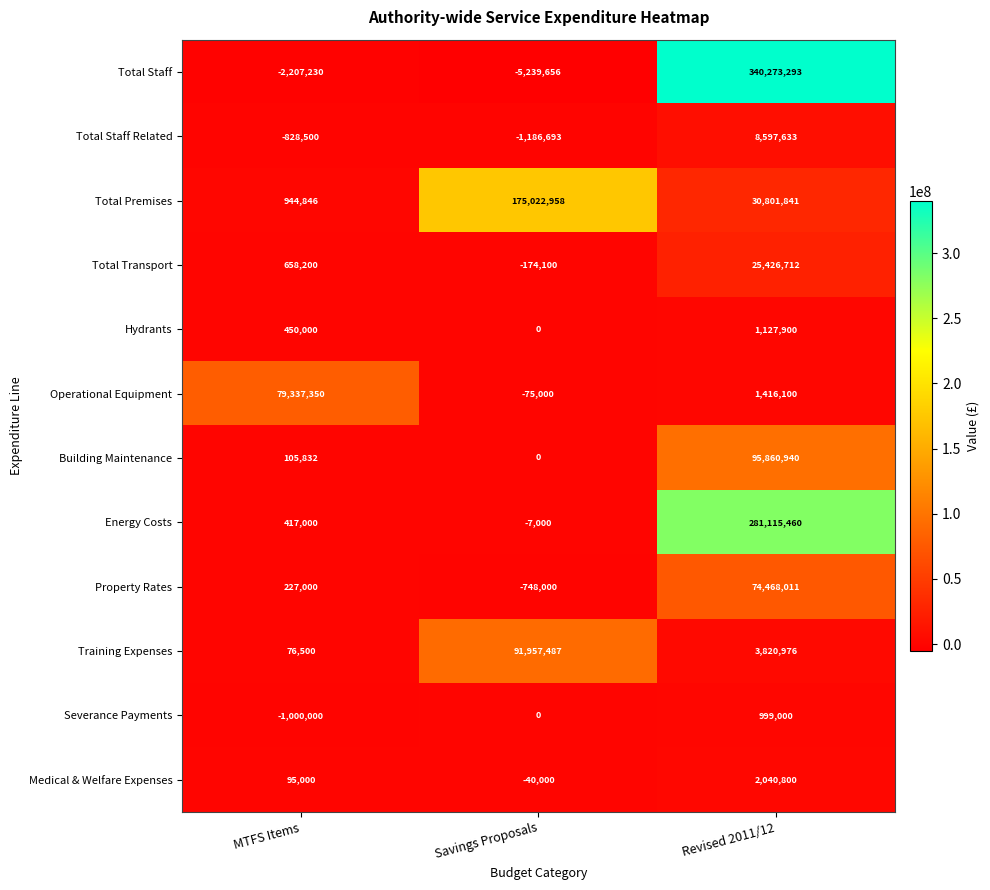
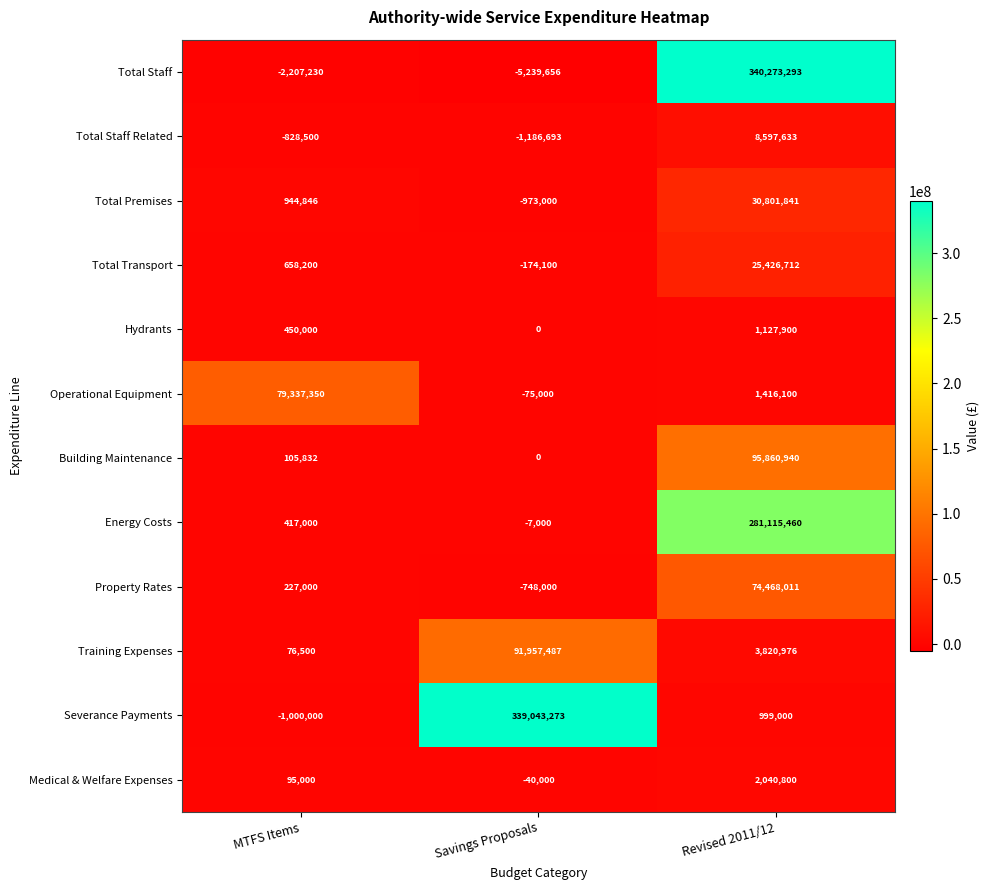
Total Premises, Savings Proposals: 175,022,958 -> -973,000
Severance Payments, Savings Proposals: 0 -> 339,043,273
